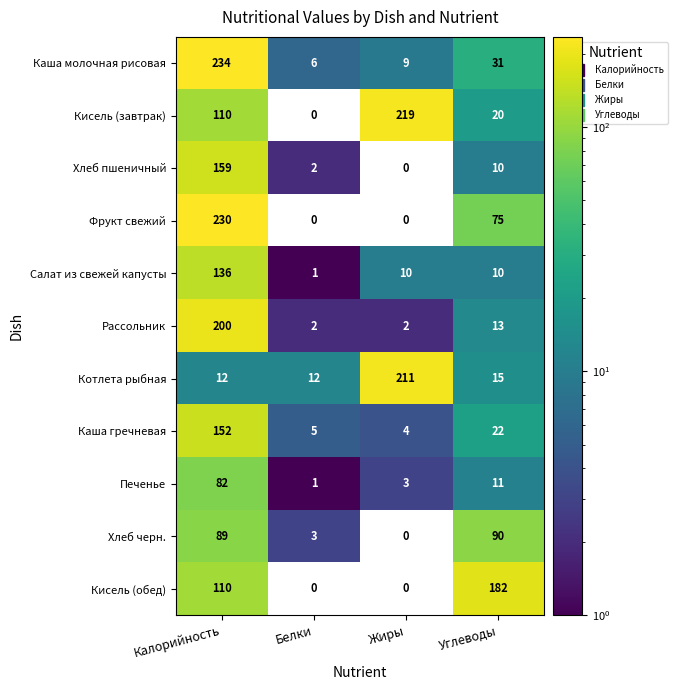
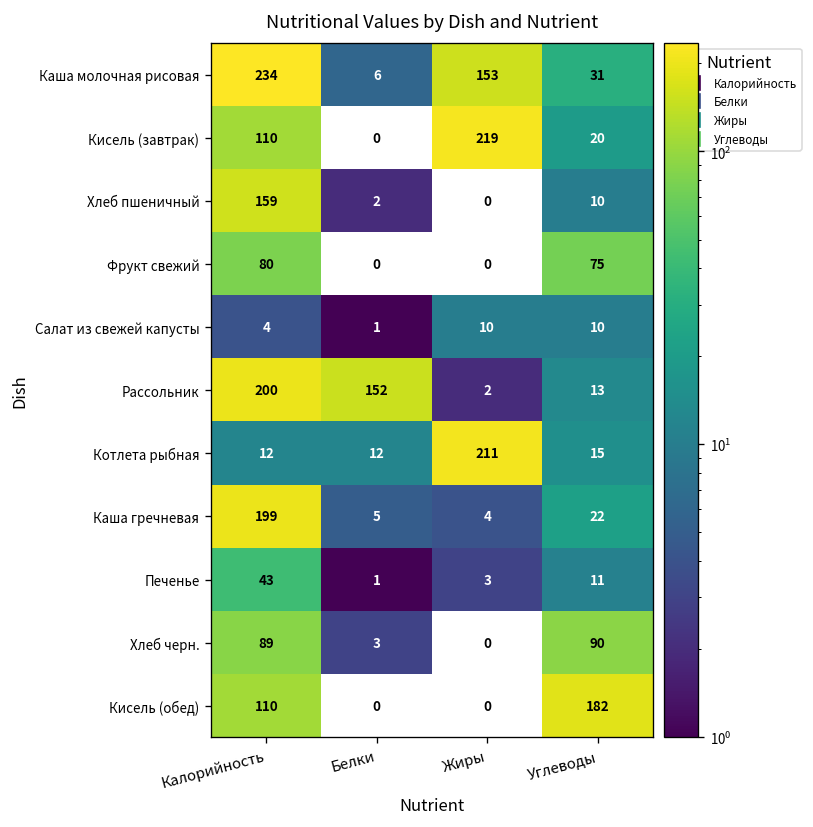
Каша молочная рисовая, Жиры: 9 -> 153
Фрукт свежий, Калорийность: 230 -> 80
Салат из свежей капусты, Калорийность: 136 -> 4
Рассольник, Белки: 2 -> 152
Каша гречневая, Калорийность: 152 -> 199
Печенье, Калорийность: 82 -> 43
